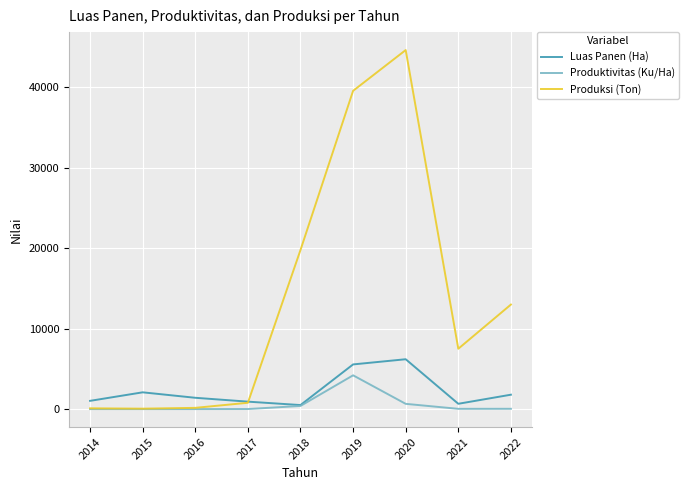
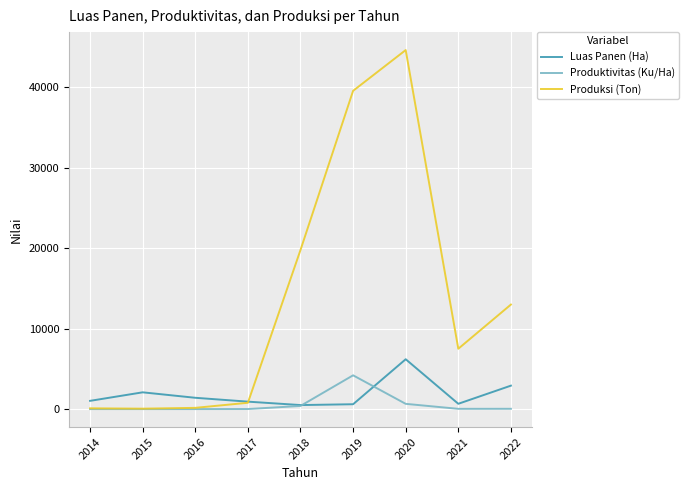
Luas Panen (Ha), 2019: 6000 -> 1000
Luas Panen (Ha), 2022: 2000 -> 3000
